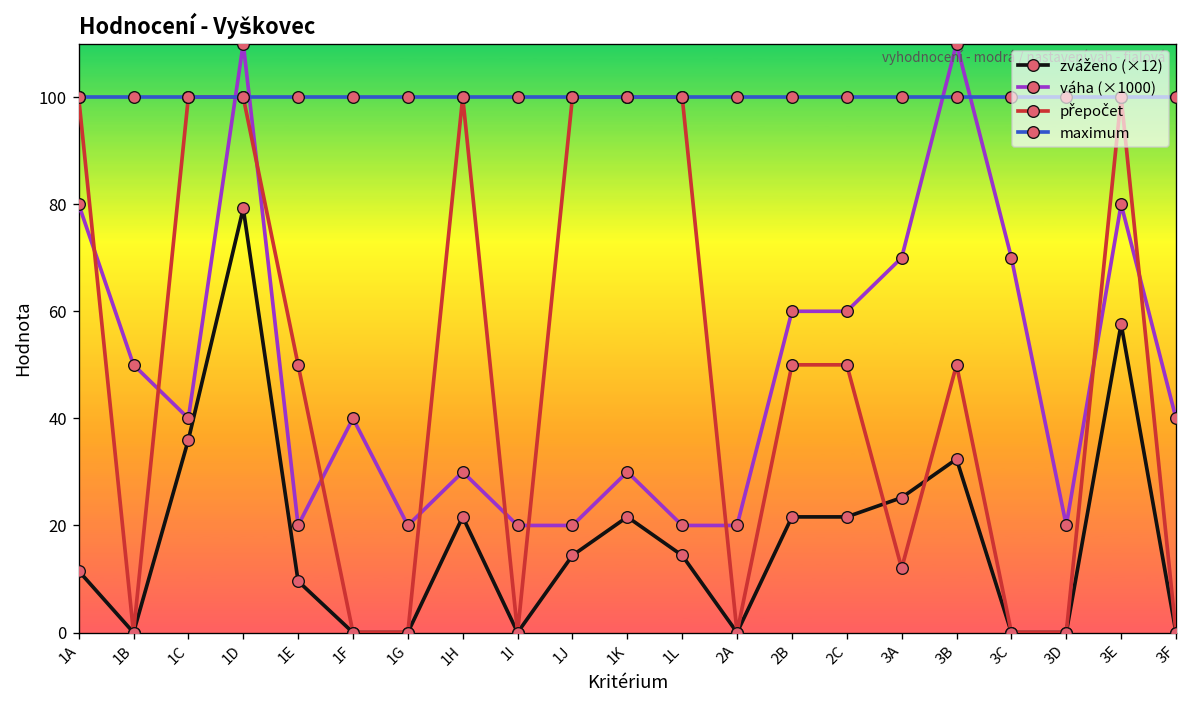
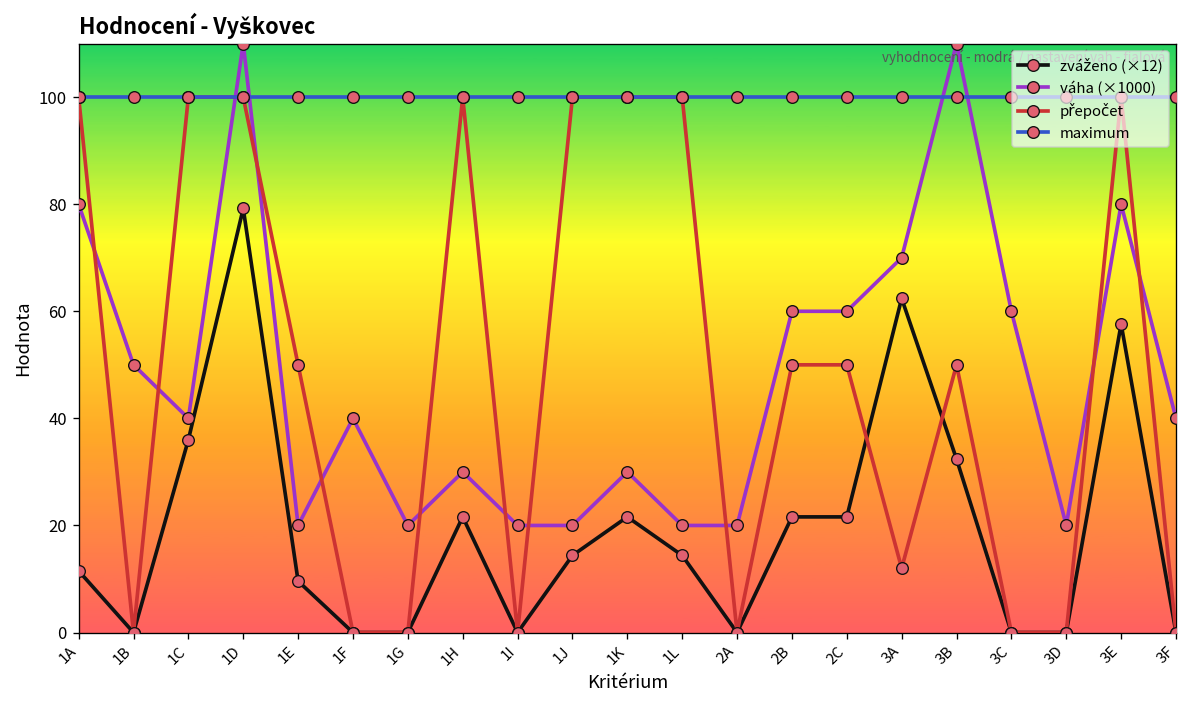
zváženo (×12), 3A: 25 -> 62
váha (×1000), 3C: 70 -> 60
